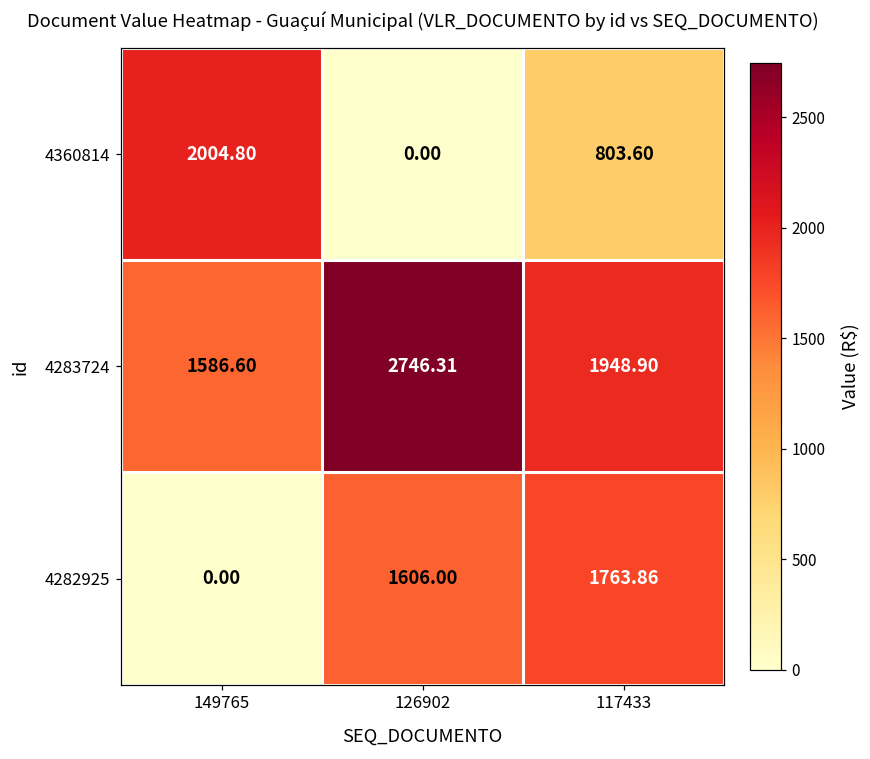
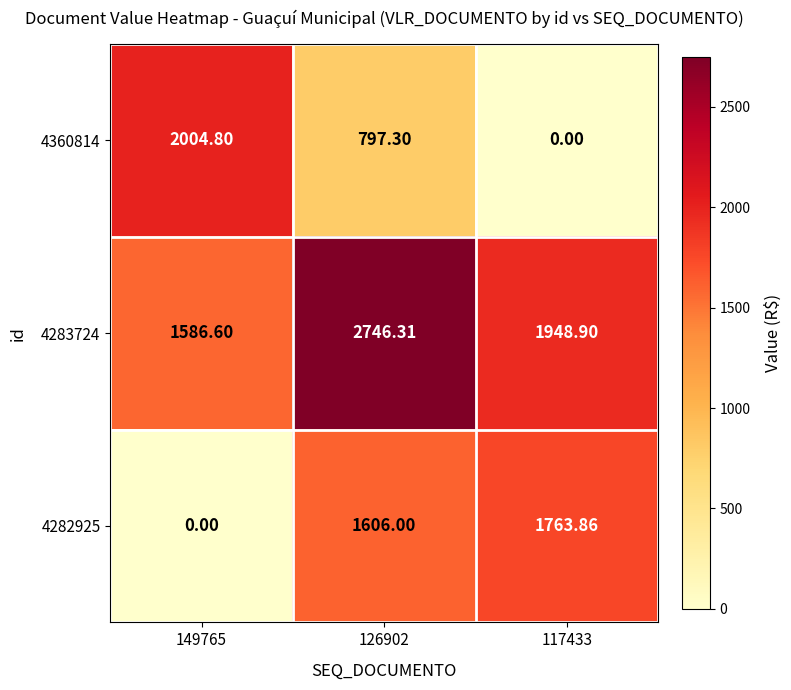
4360814, 126902: 0.00 -> 797.30
4360814, 117433: 803.60 -> 0.00
